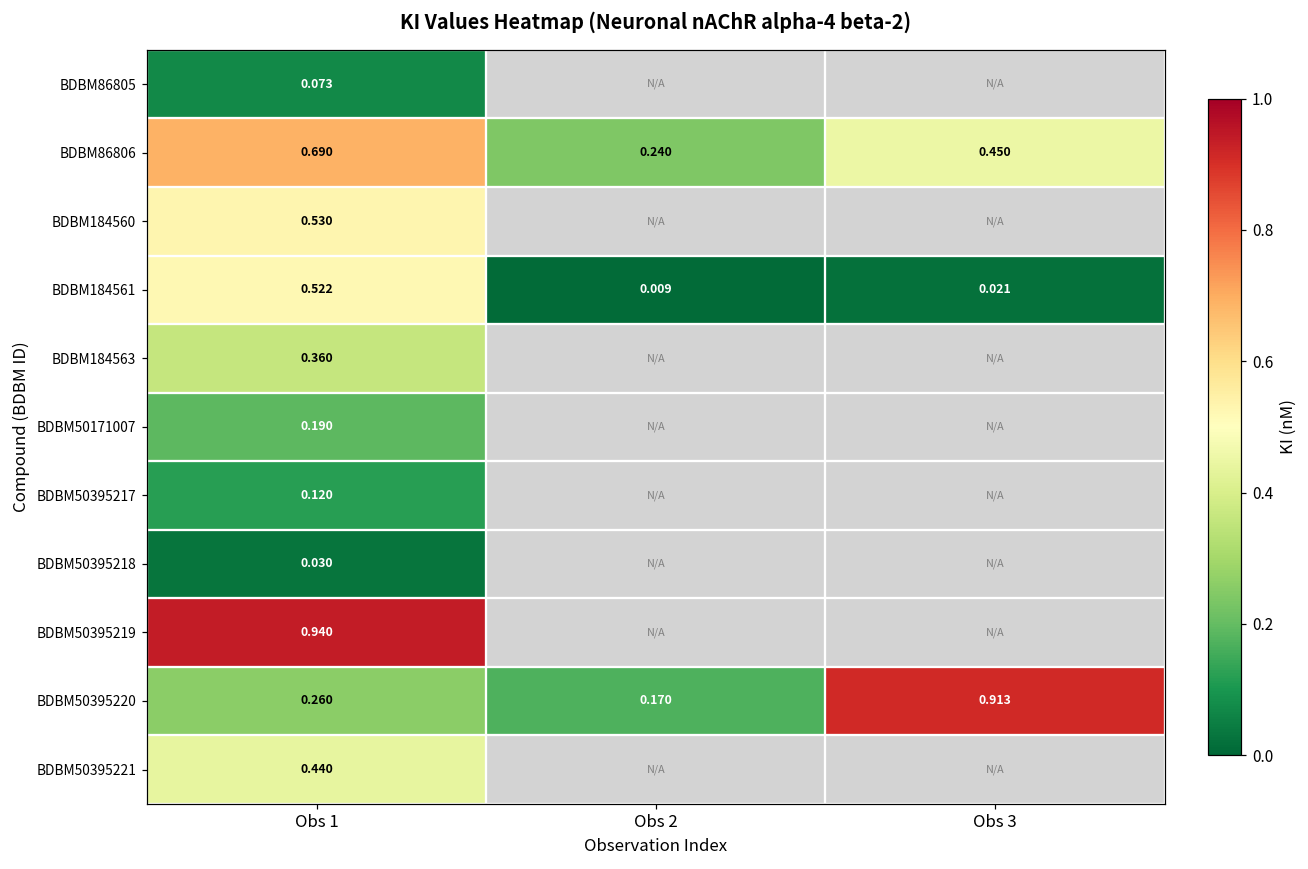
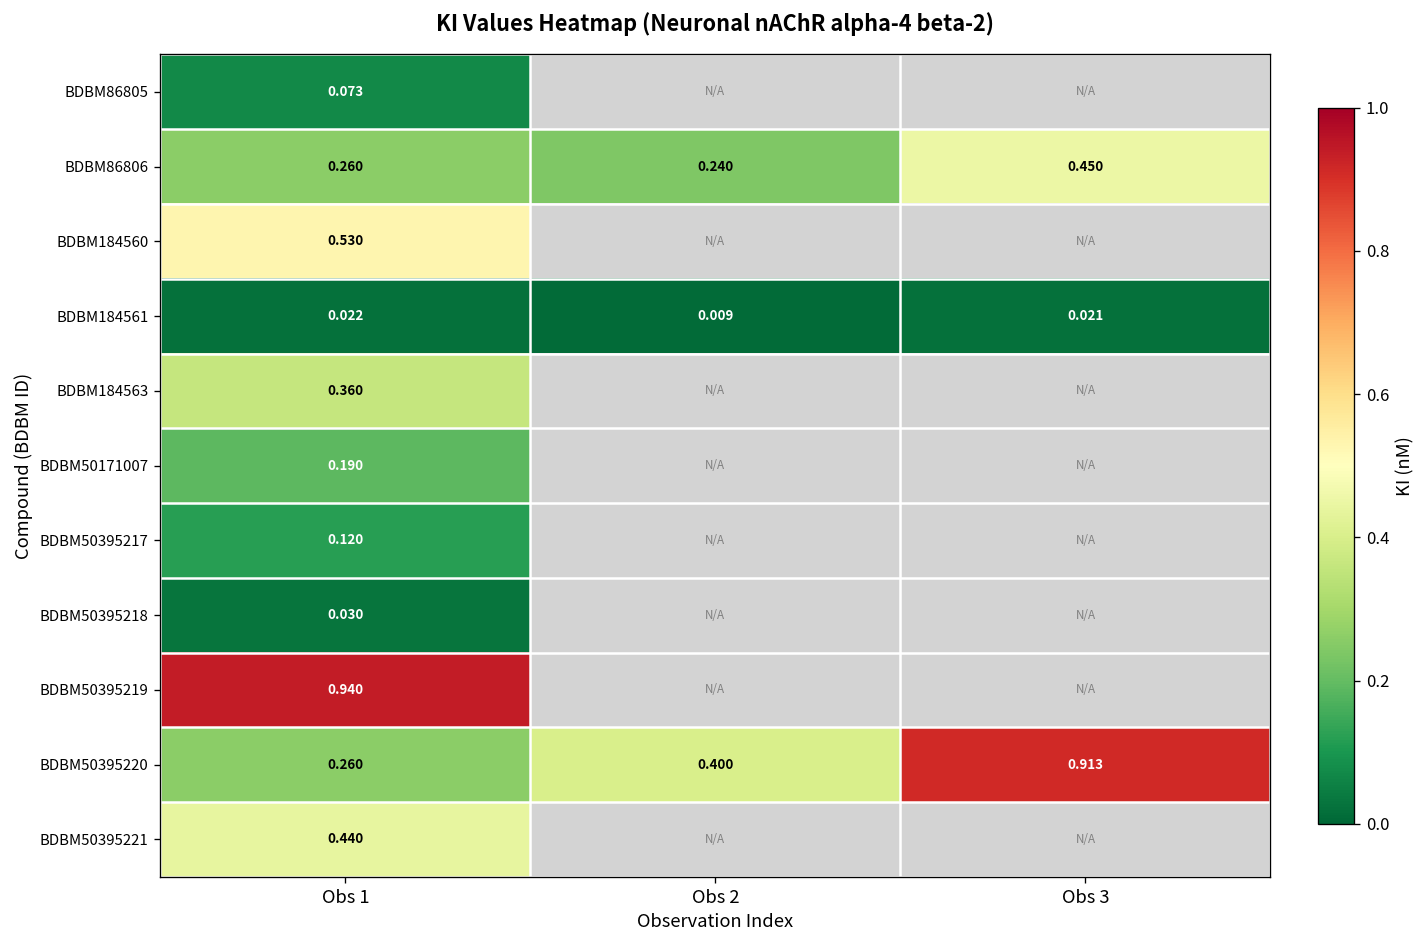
BDBM86806, Obs 1: 0.690 -> 0.260
BDBM184561, Obs 1: 0.522 -> 0.022
BDBM50395220, Obs 2: 0.170 -> 0.400
